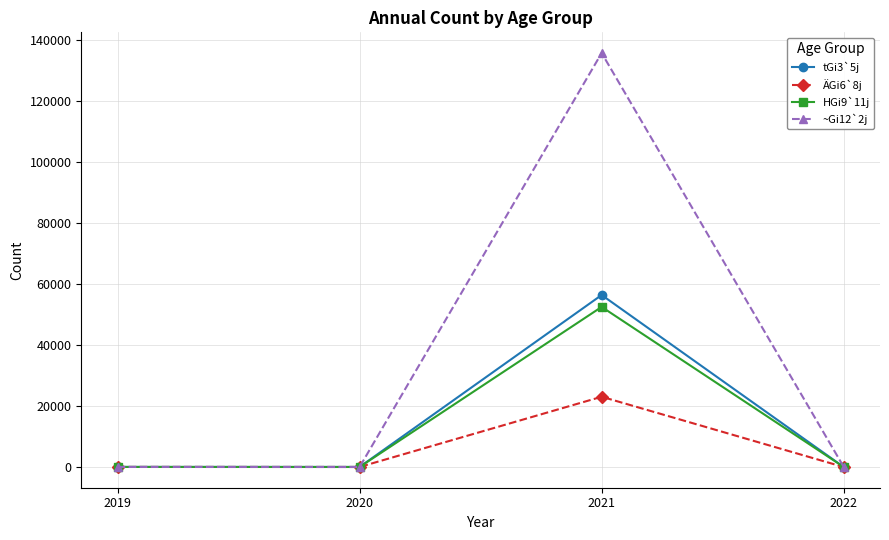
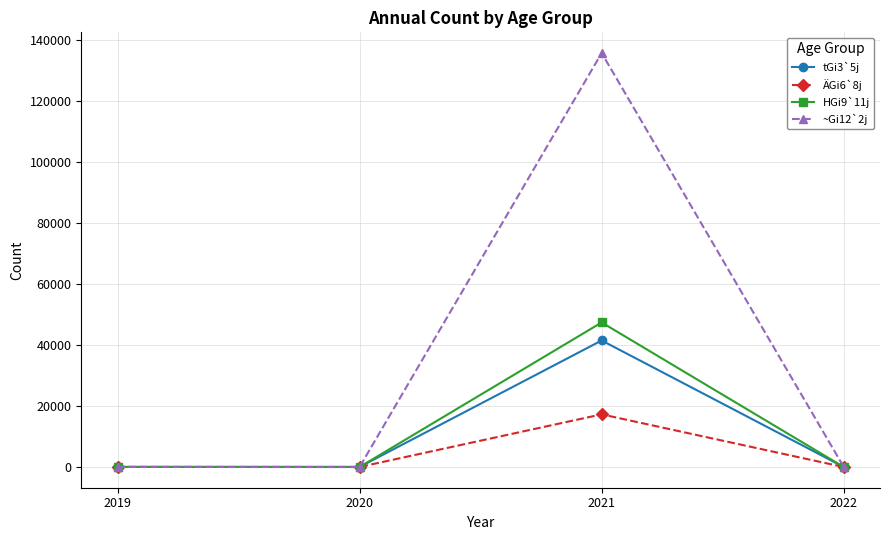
tGi3`5j, 2021: 56000 -> 42000
ÄGi6`8j, 2021: 23000 -> 17000
HGi9`11j, 2021: 53000 -> 47000
